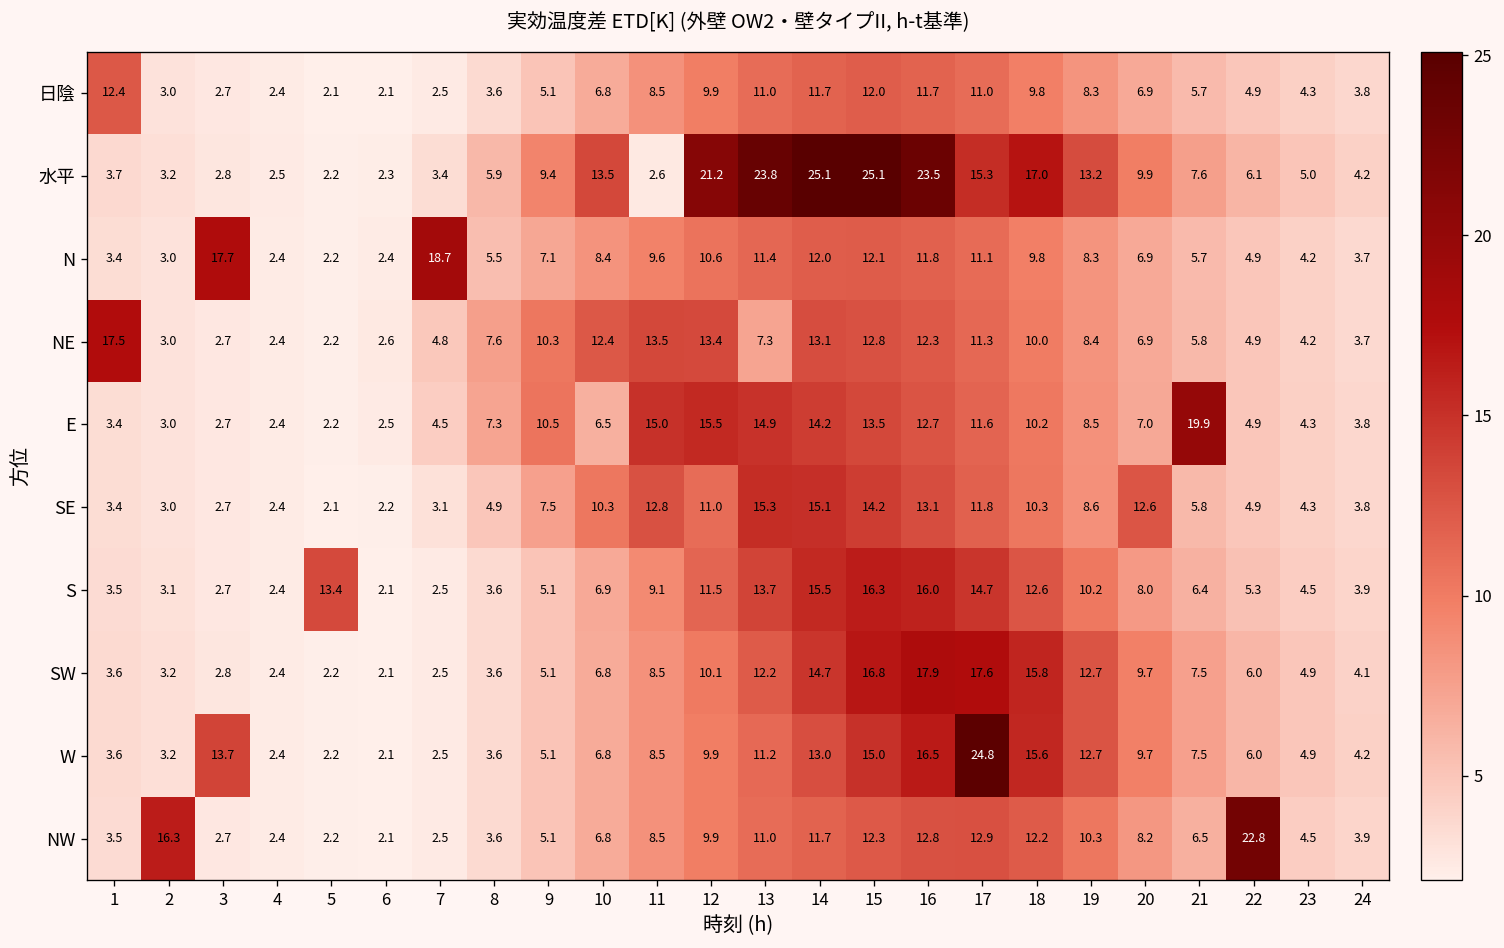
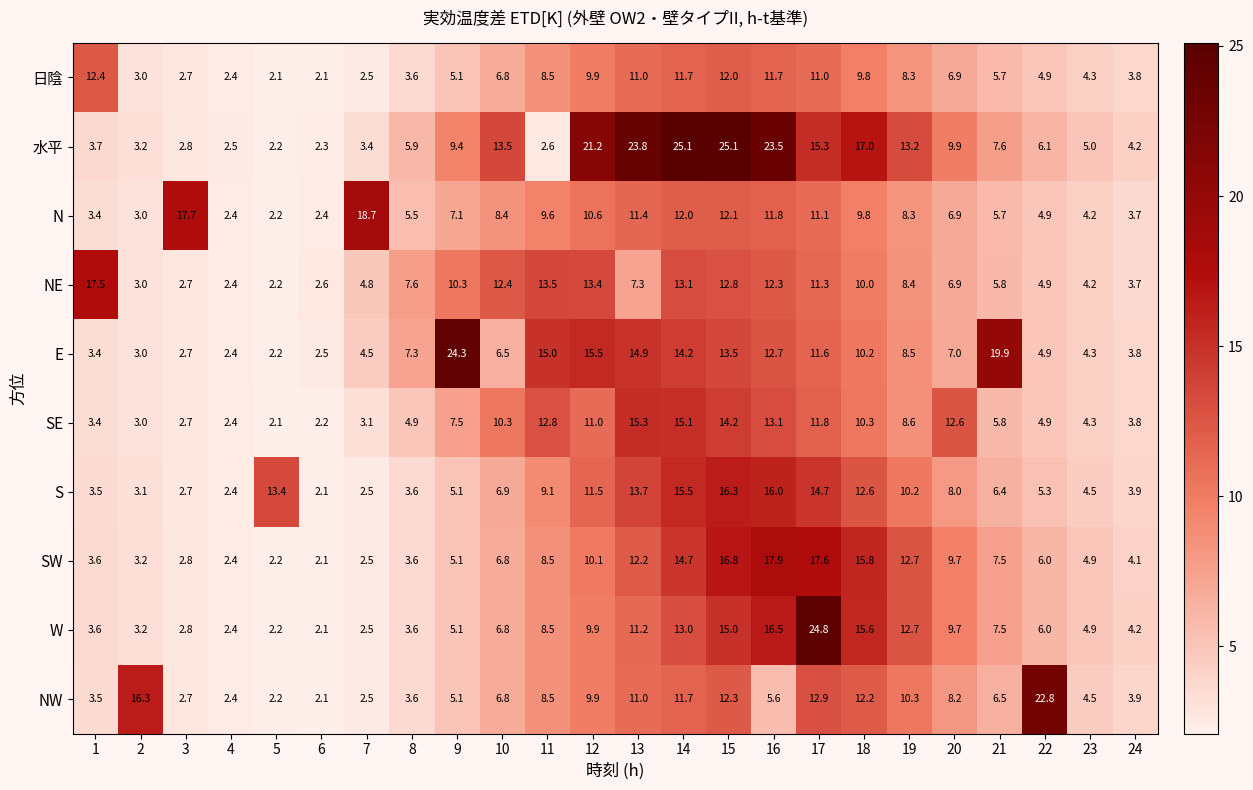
E, 9: 10.5 -> 24.3
W, 3: 13.7 -> 2.8
NW, 16: 12.8 -> 5.6
